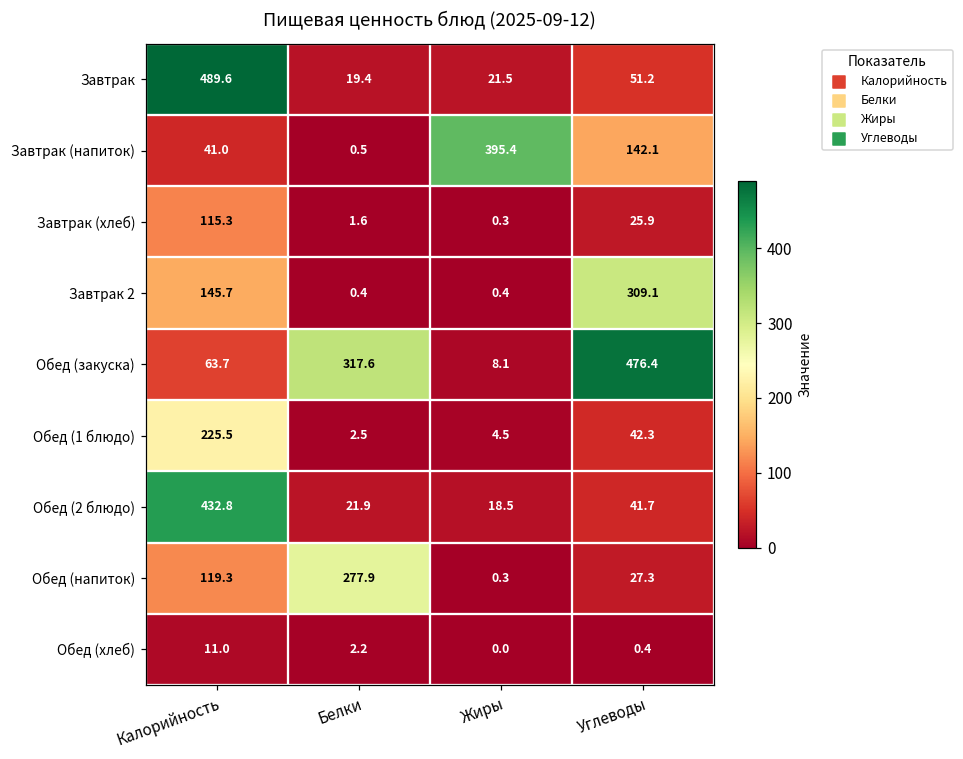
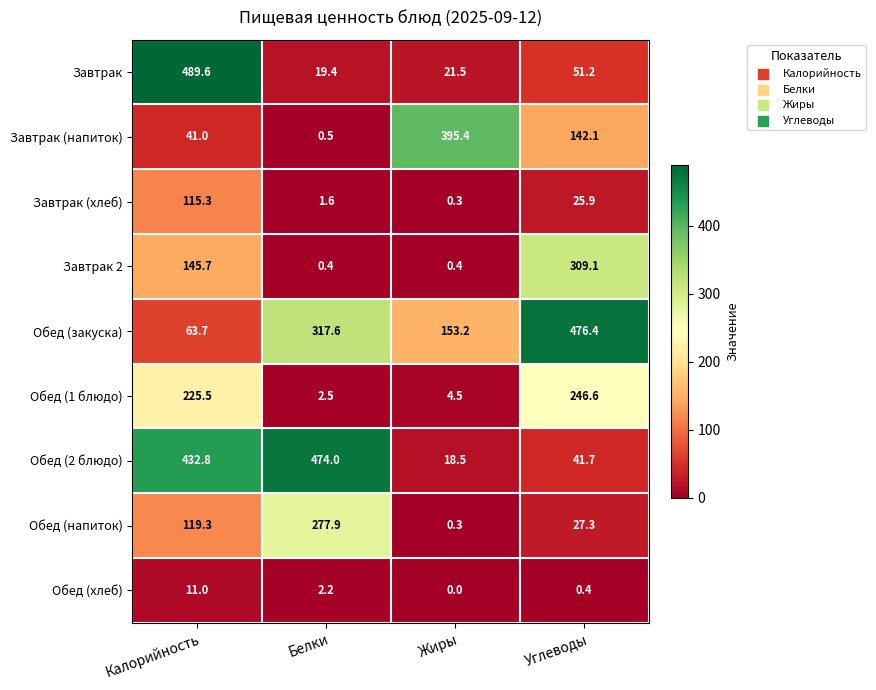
Обед (закуска), Жиры: 8.1 -> 153.2
Обед (1 блюдо), Углеводы: 42.3 -> 246.6
Обед (2 блюдо), Белки: 21.9 -> 474.0
